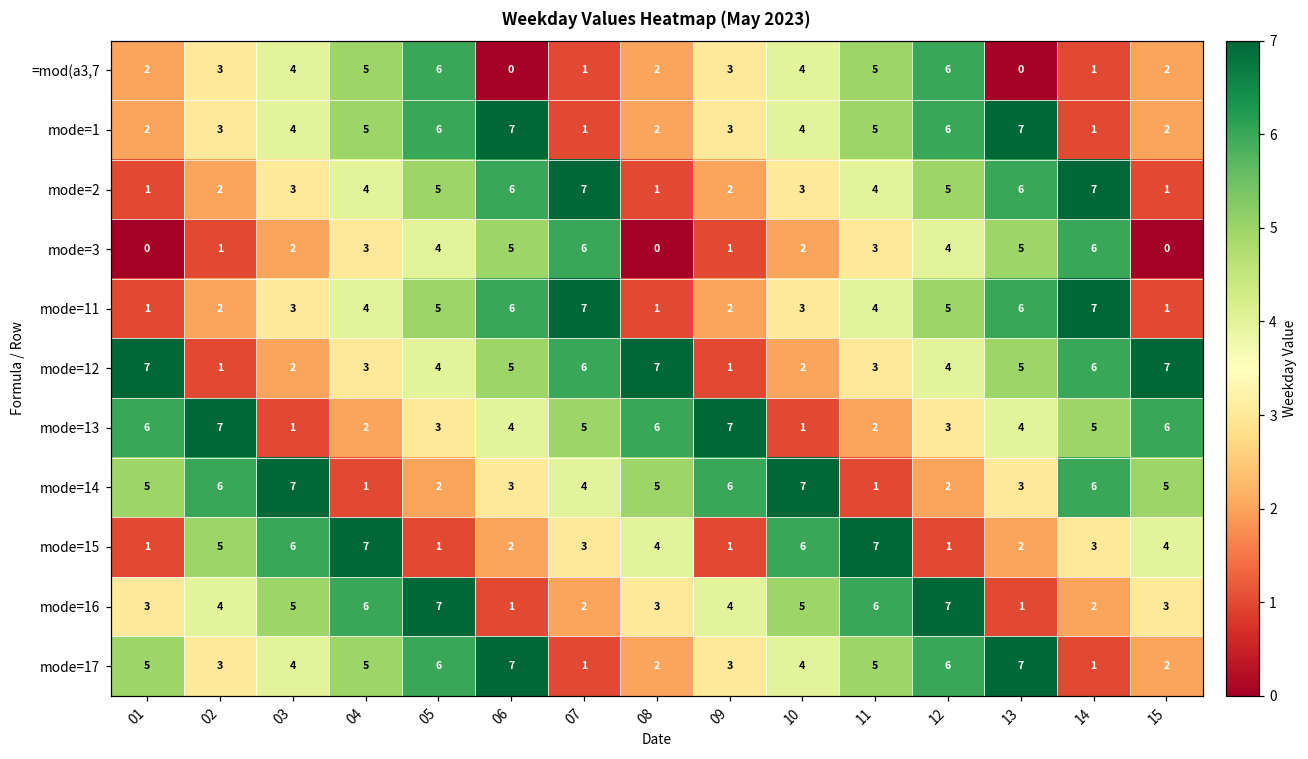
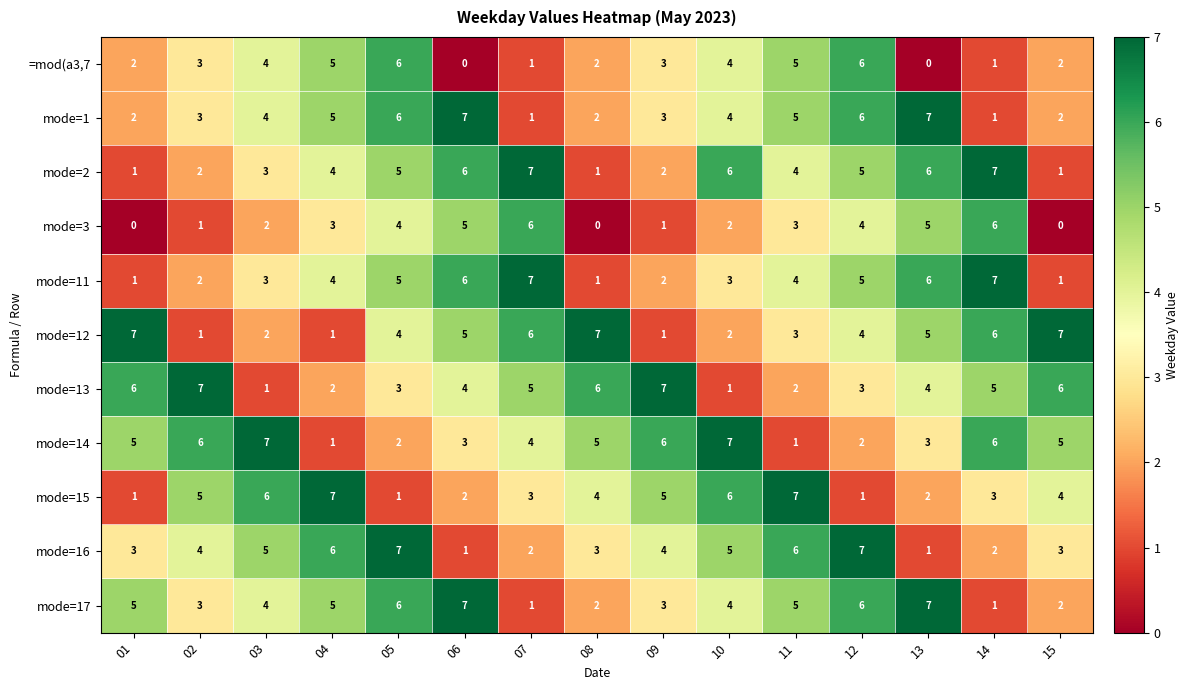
mode=2, 10: 3 -> 6
mode=12, 04: 3 -> 1
mode=15, 09: 1 -> 5
